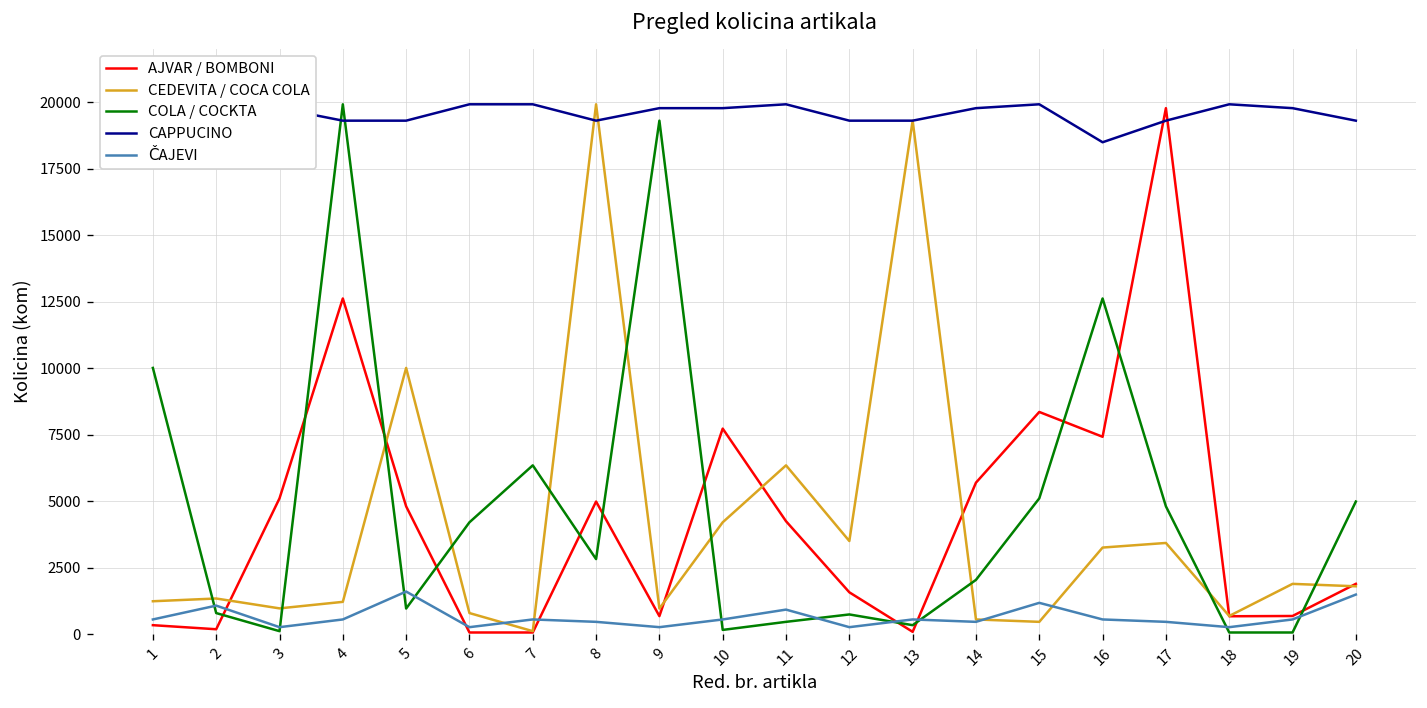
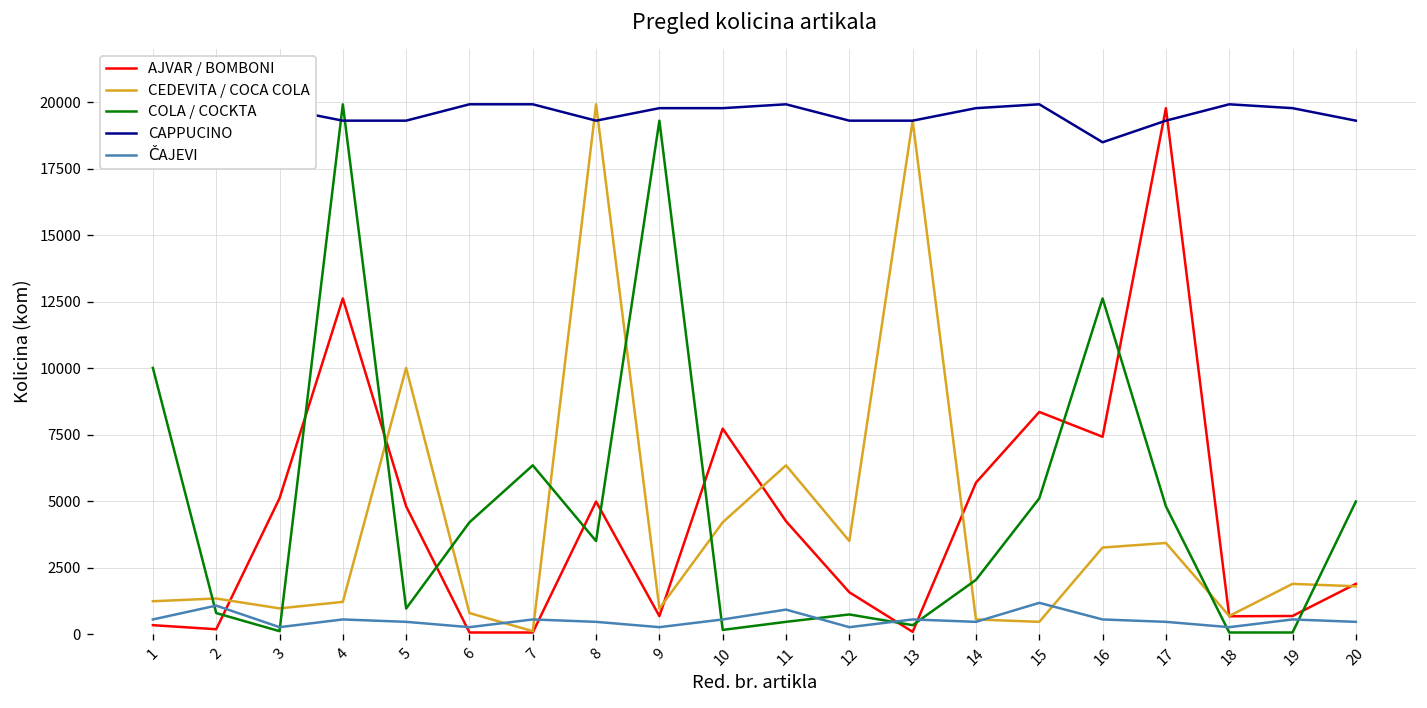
ČAJEVI, 5: 1600 -> 500
COLA / COCKTA, 8: 2800 -> 3500
ČAJEVI, 20: 1500 -> 500
